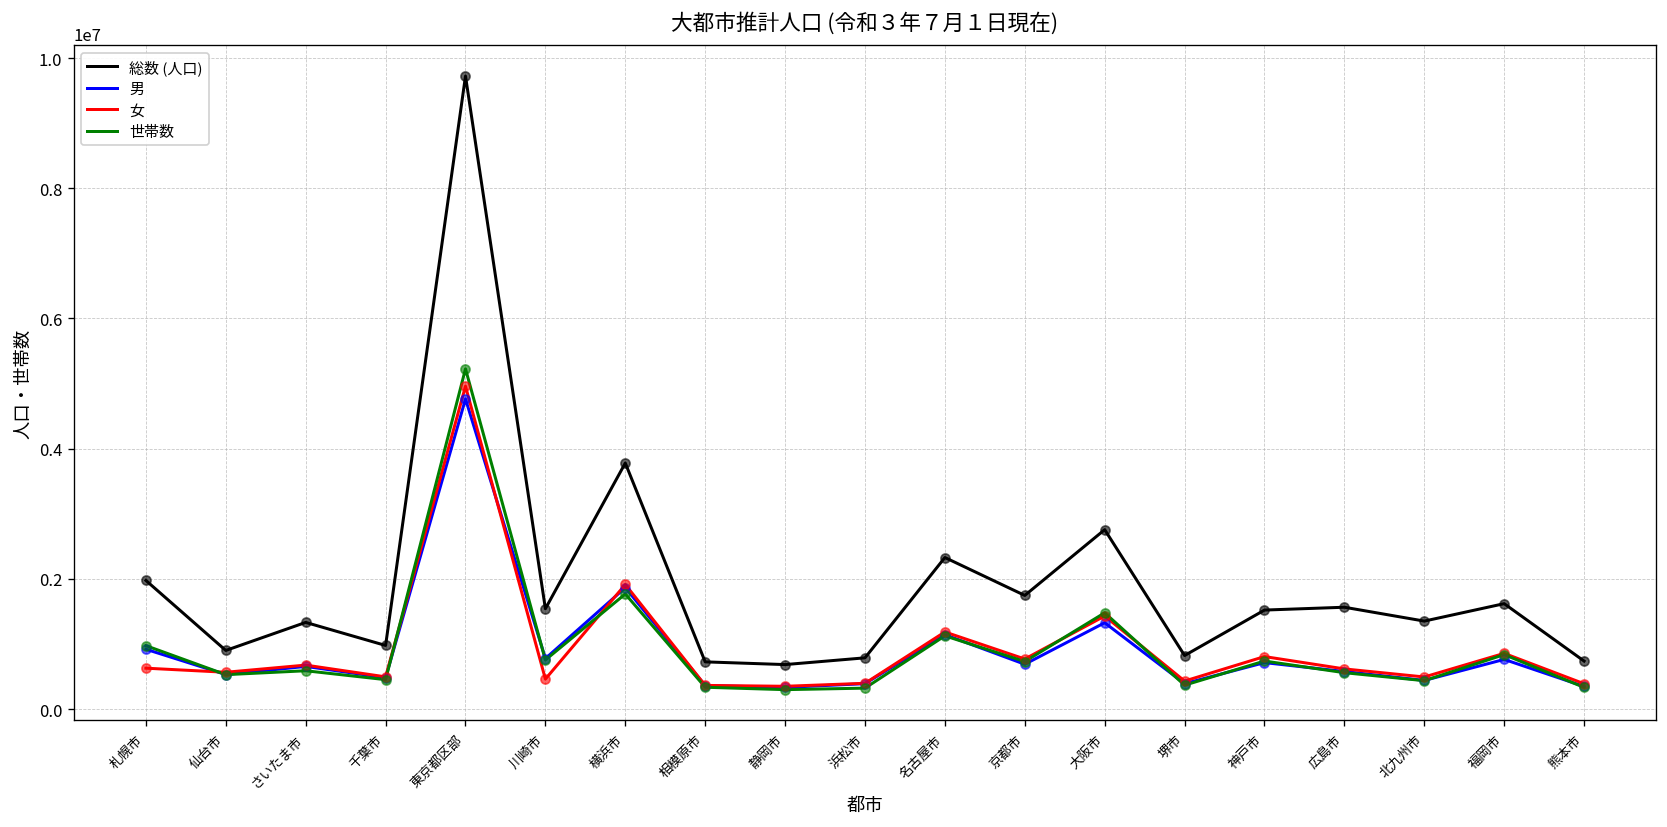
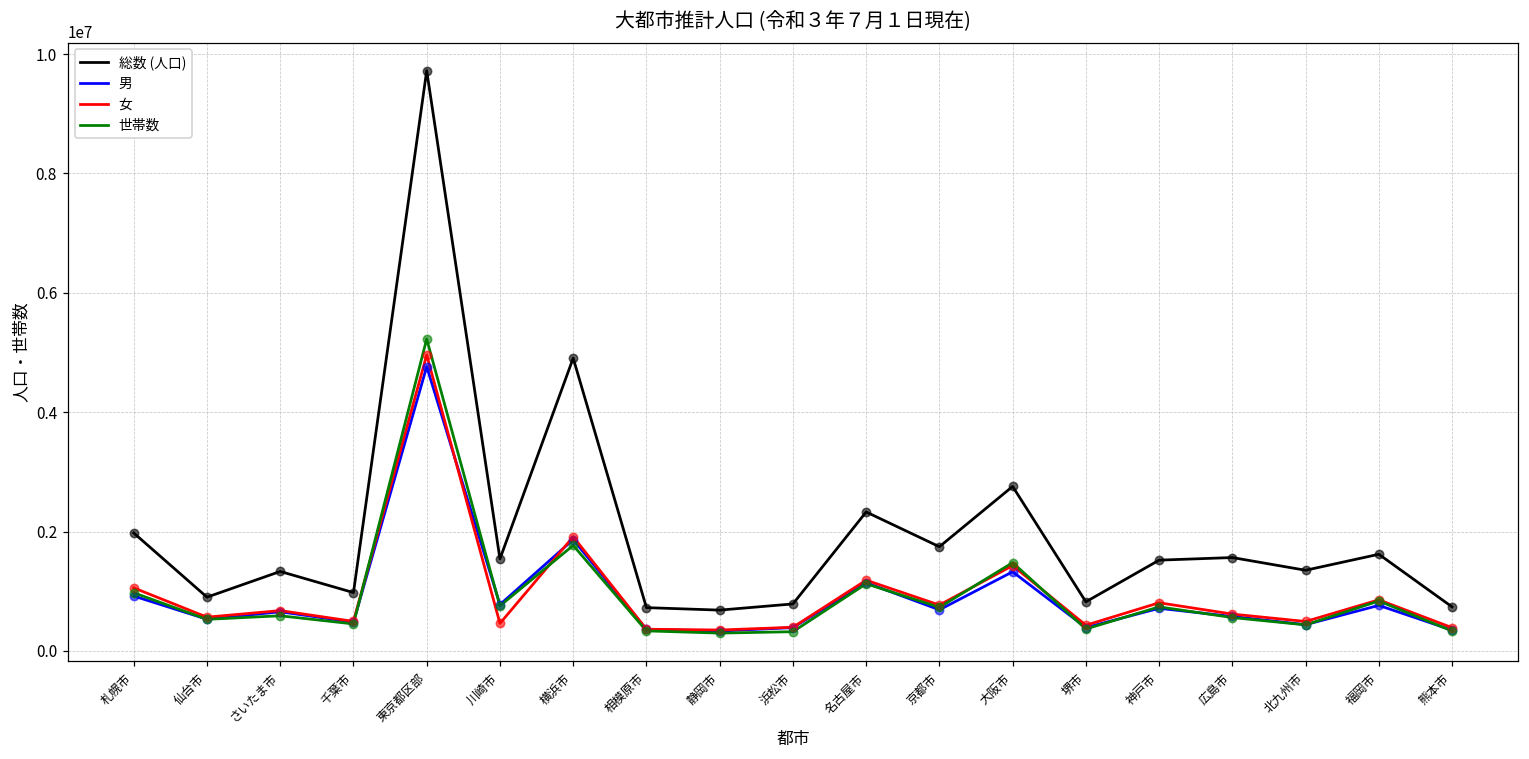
女, 札幌市: 600000 -> 1100000
総数 (人口), 横浜市: 3800000 -> 4900000
